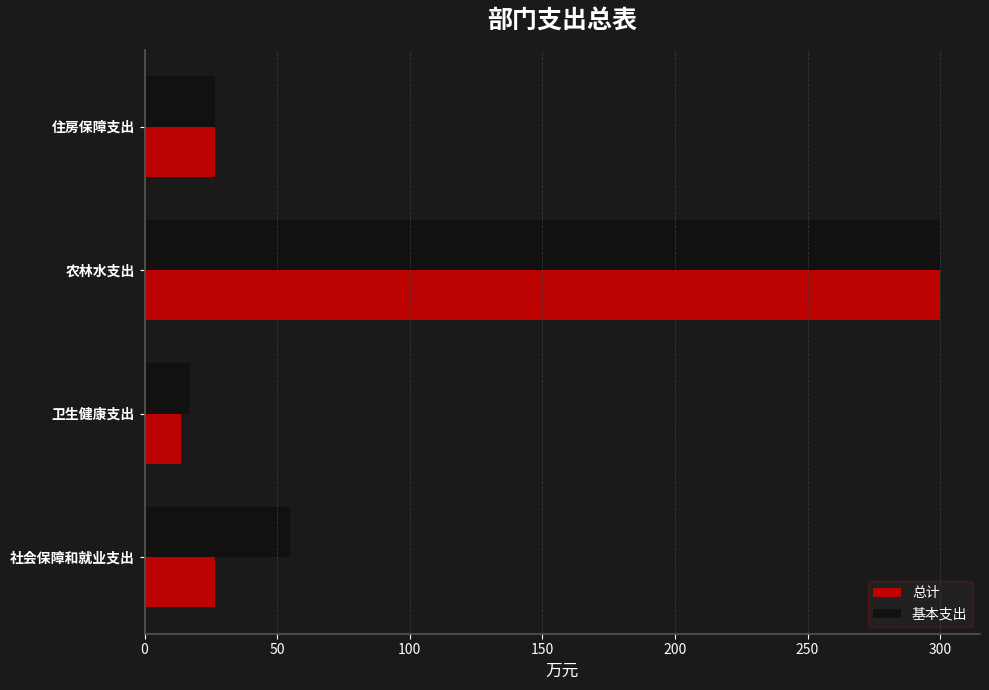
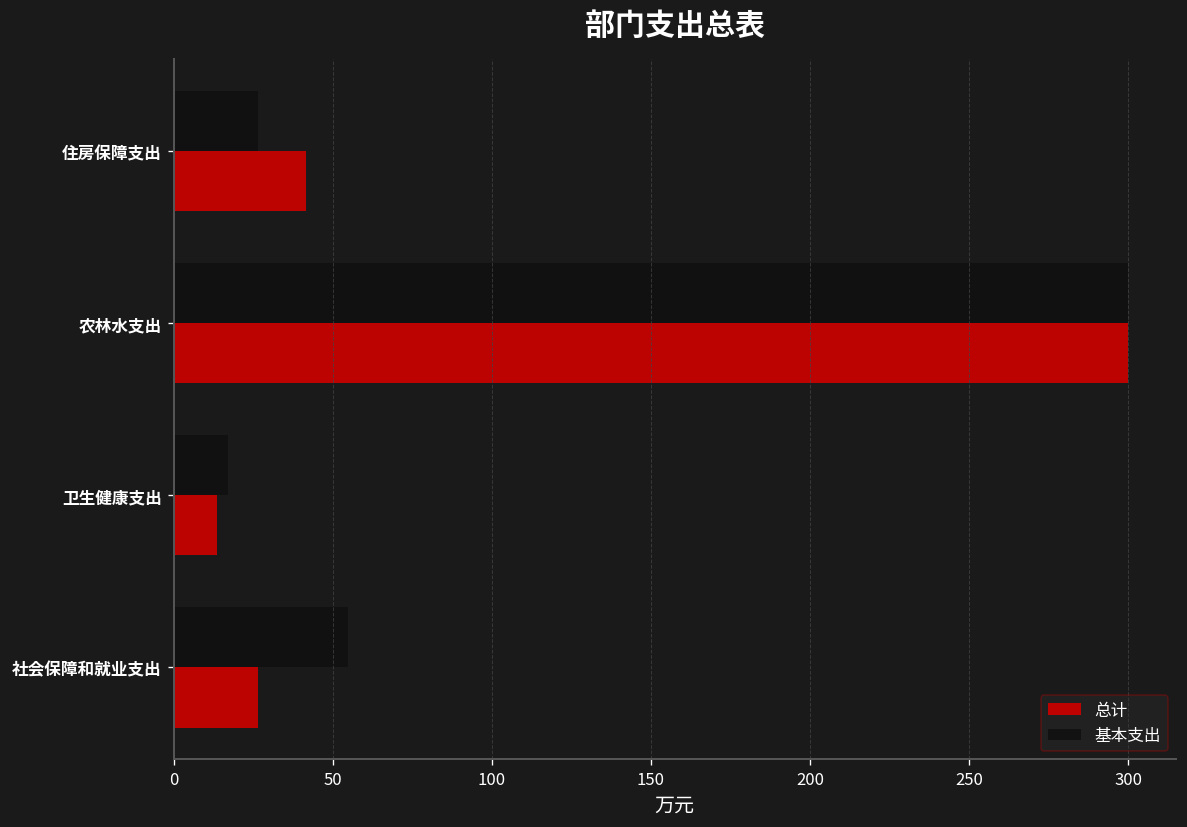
总计, 住房保障支出: 27 -> 42
